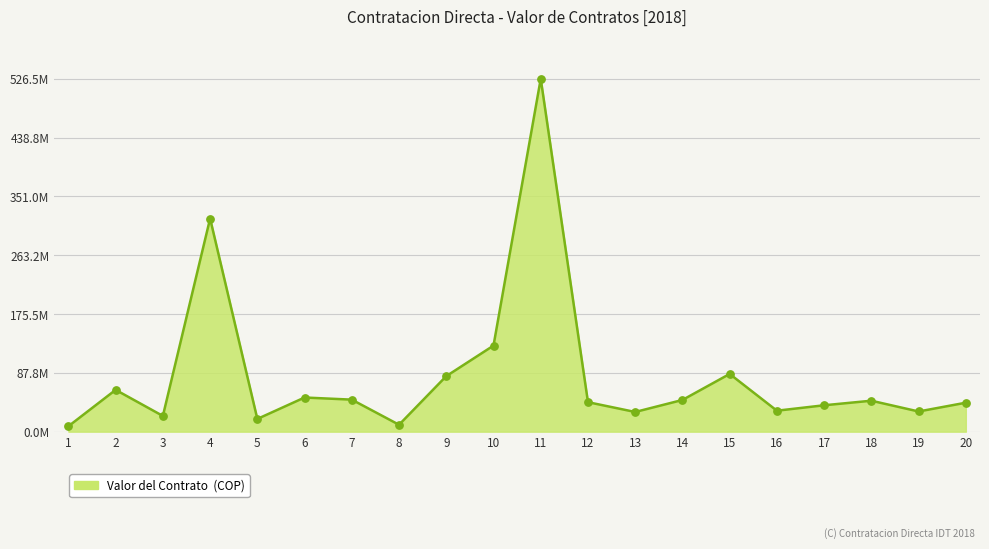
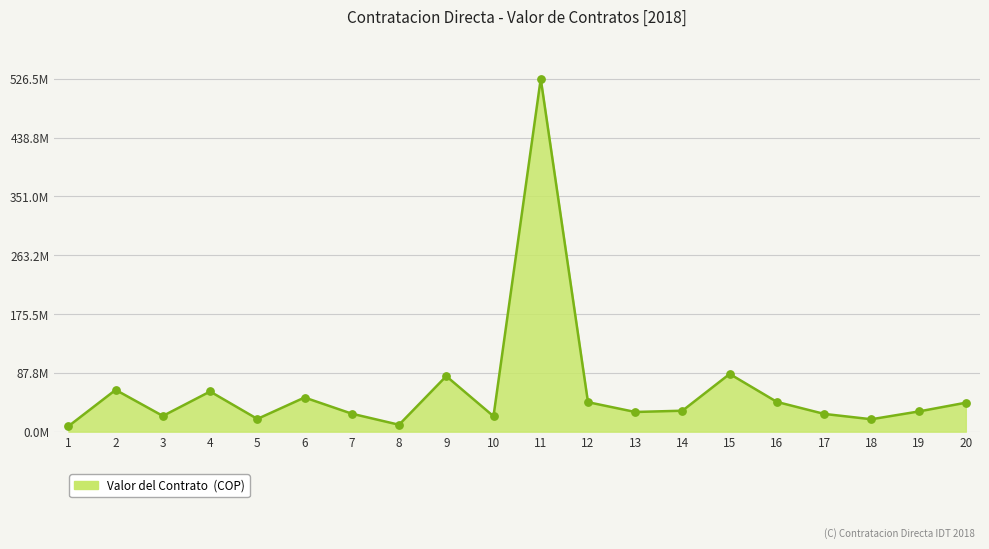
4: 320000000 -> 60000000
7: 50000000 -> 30000000
10: 130000000 -> 20000000
14: 50000000 -> 30000000
16: 30000000 -> 40000000
17: 40000000 -> 30000000
18: 50000000 -> 20000000
